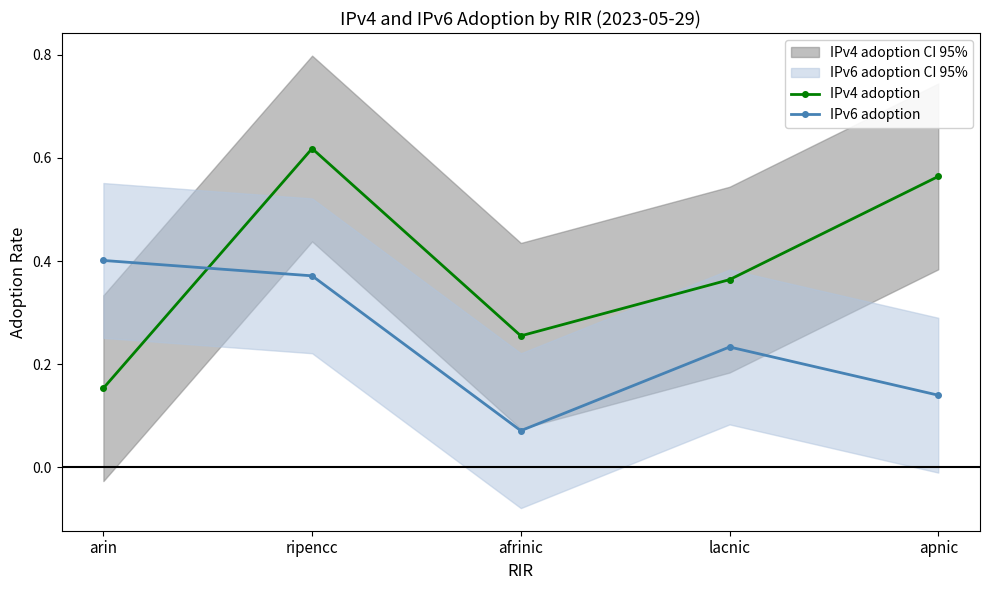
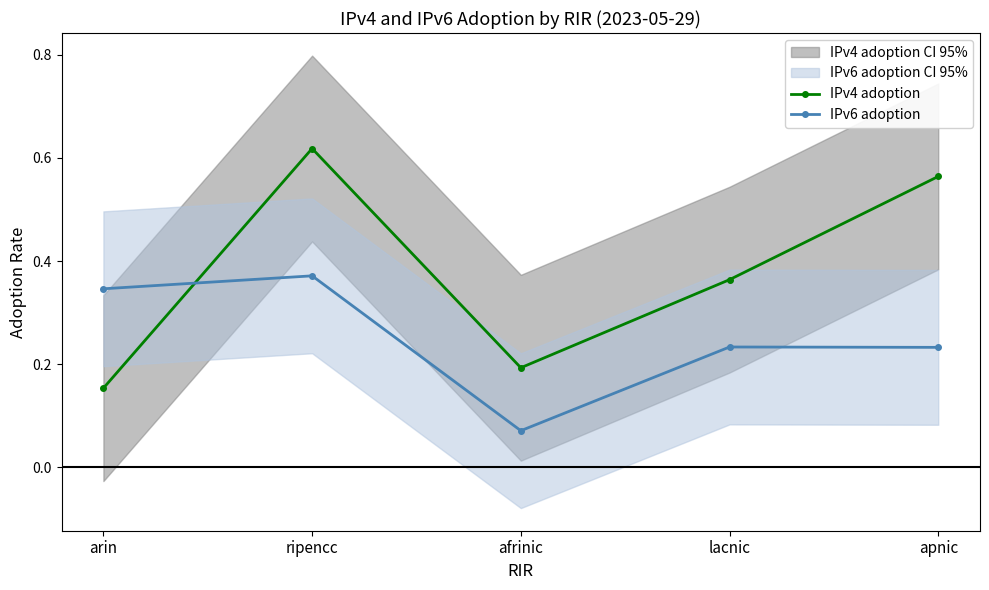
IPv6 adoption, arin: 0.40 -> 0.35
IPv4 adoption, afrinic: 0.26 -> 0.19
IPv6 adoption, apnic: 0.14 -> 0.23
